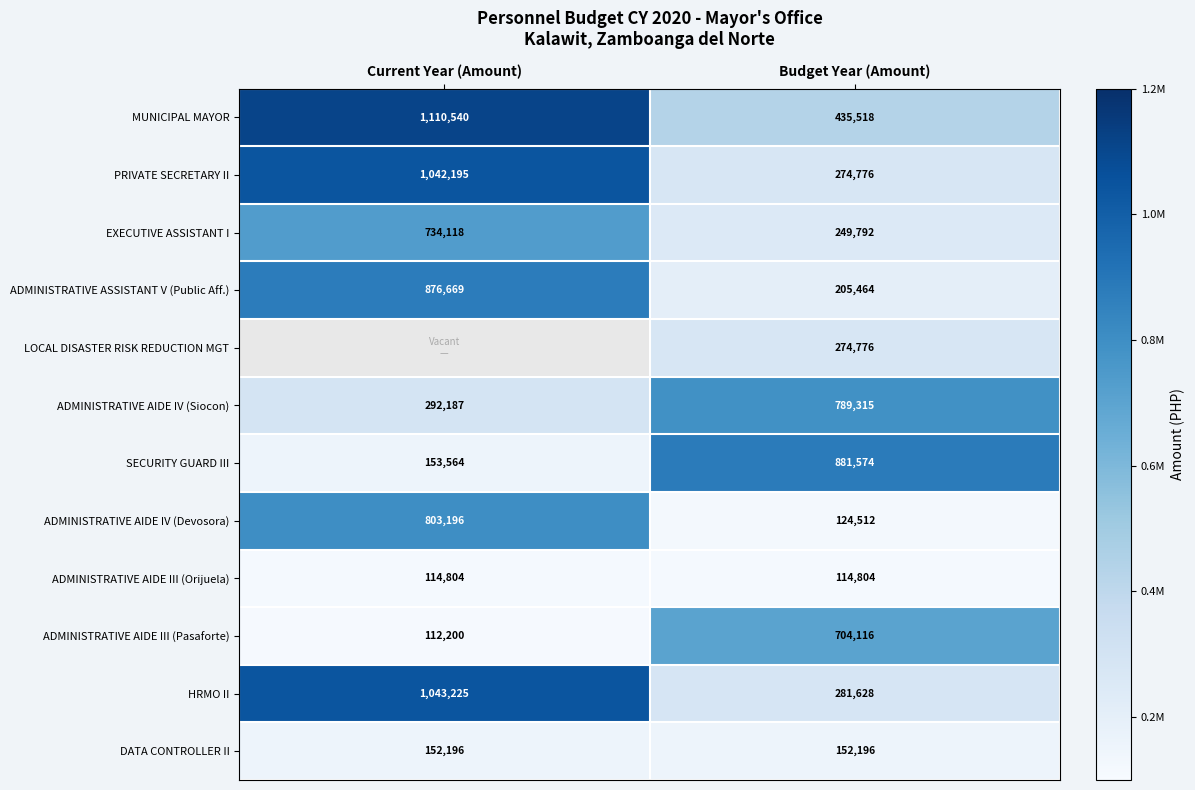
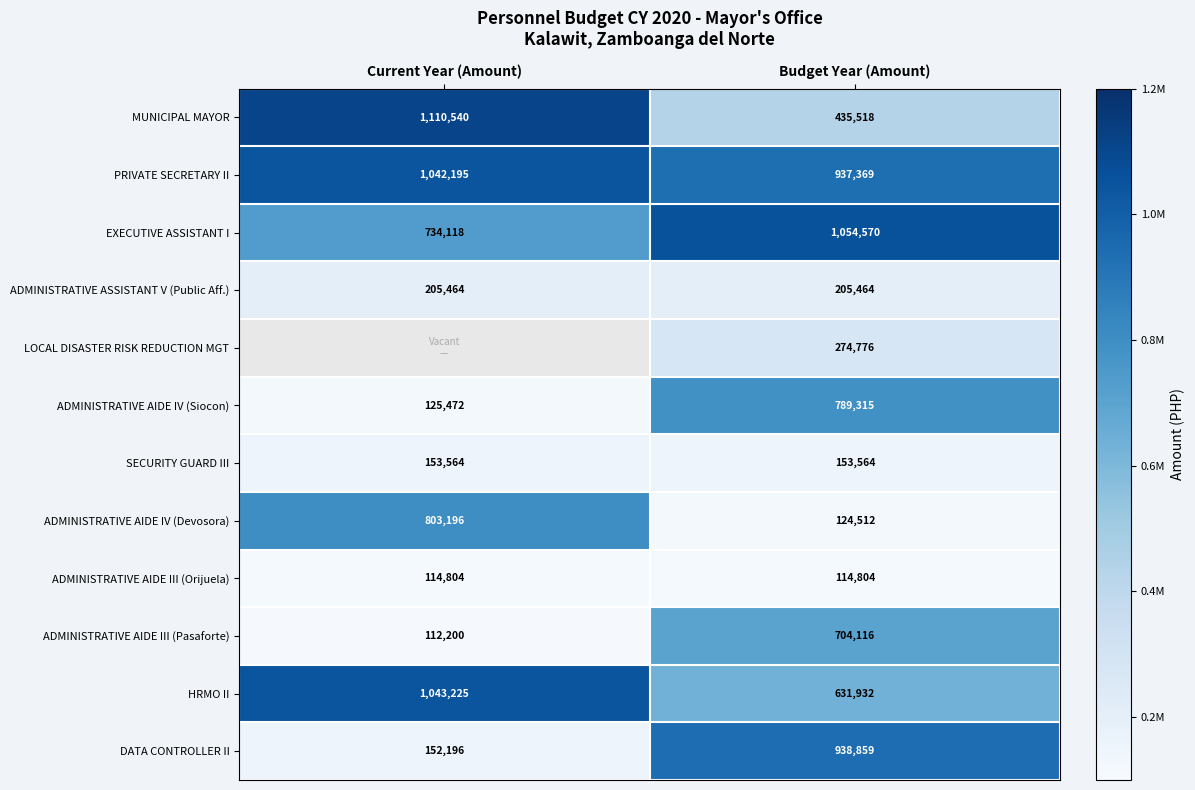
PRIVATE SECRETARY II, Budget Year (Amount): 274,776 -> 937,369
EXECUTIVE ASSISTANT I, Budget Year (Amount): 249,792 -> 1,054,570
ADMINISTRATIVE ASSISTANT V (Public Aff.), Current Year (Amount): 876,669 -> 205,464
ADMINISTRATIVE AIDE IV (Siocon), Current Year (Amount): 292,187 -> 125,472
SECURITY GUARD III, Budget Year (Amount): 881,574 -> 153,564
HRMO II, Budget Year (Amount): 281,628 -> 631,932
DATA CONTROLLER II, Budget Year (Amount): 152,196 -> 938,859
